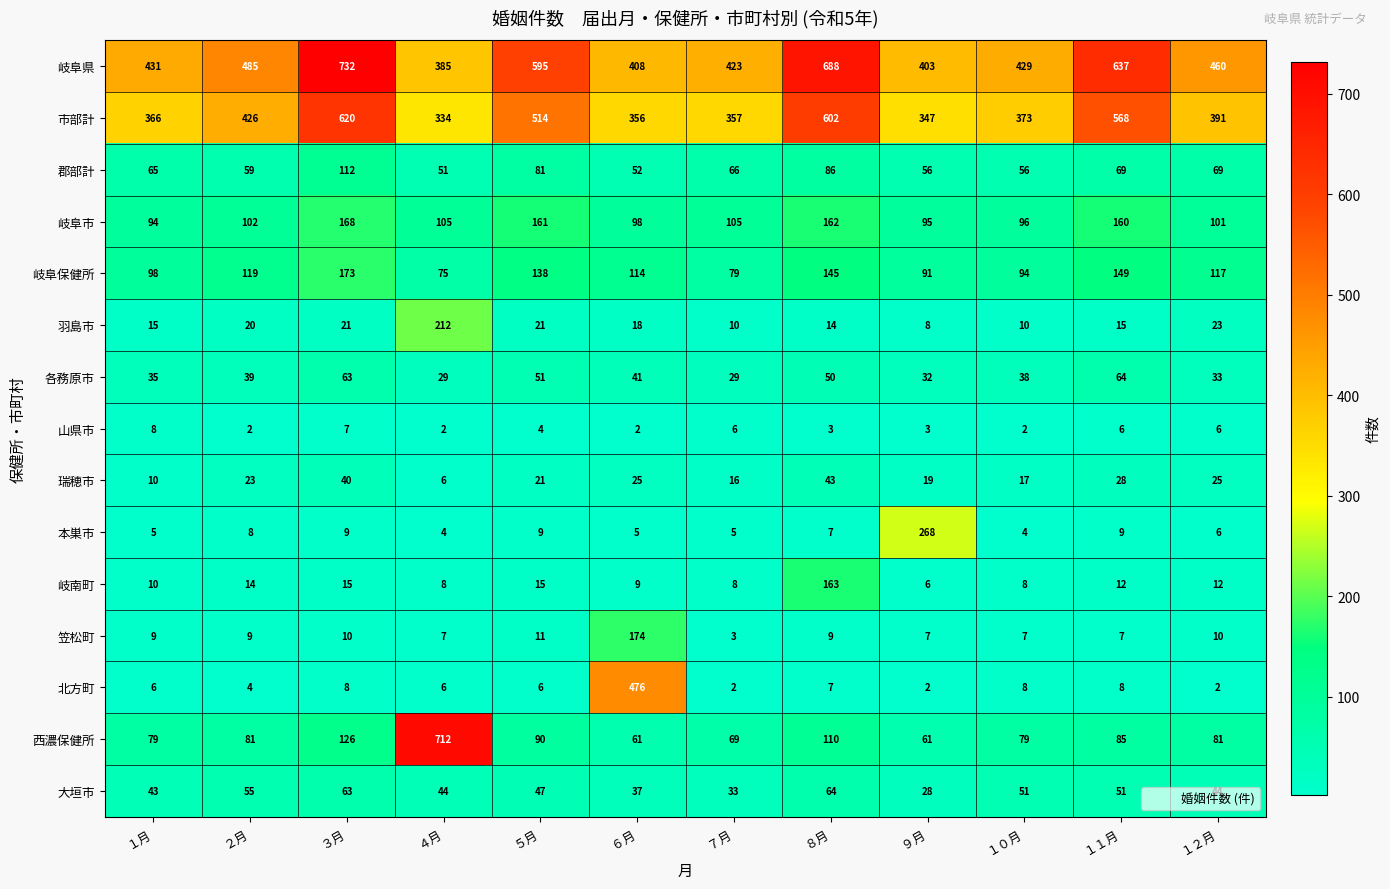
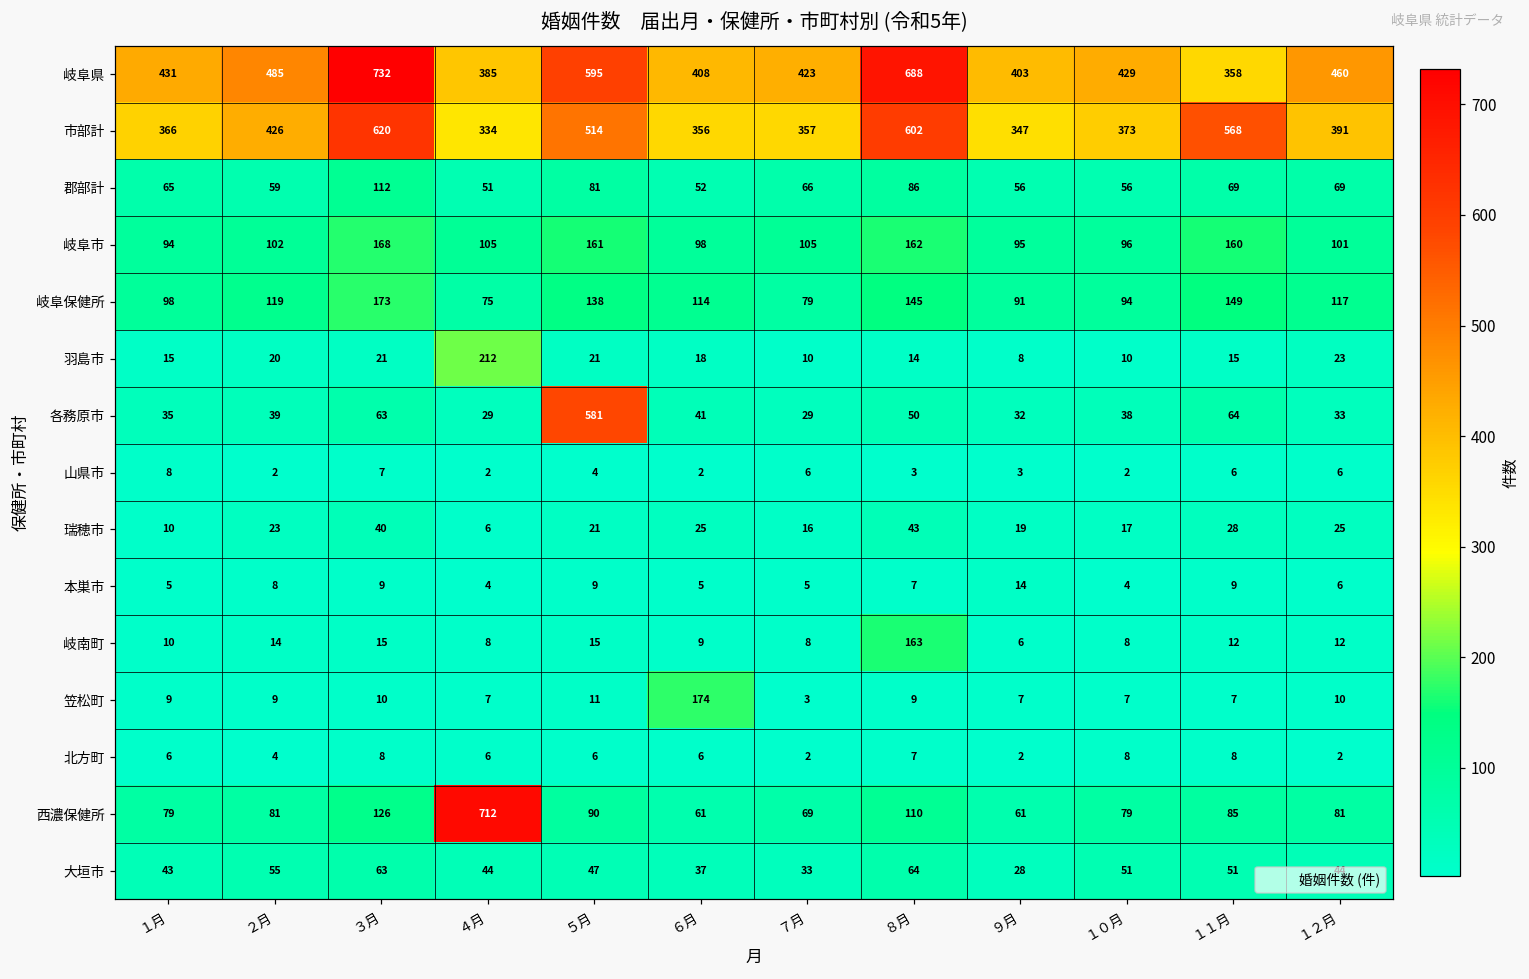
岐阜県, １１月: 637 -> 358
各務原市, ５月: 51 -> 581
本巣市, ９月: 268 -> 14
北方町, ６月: 476 -> 6
